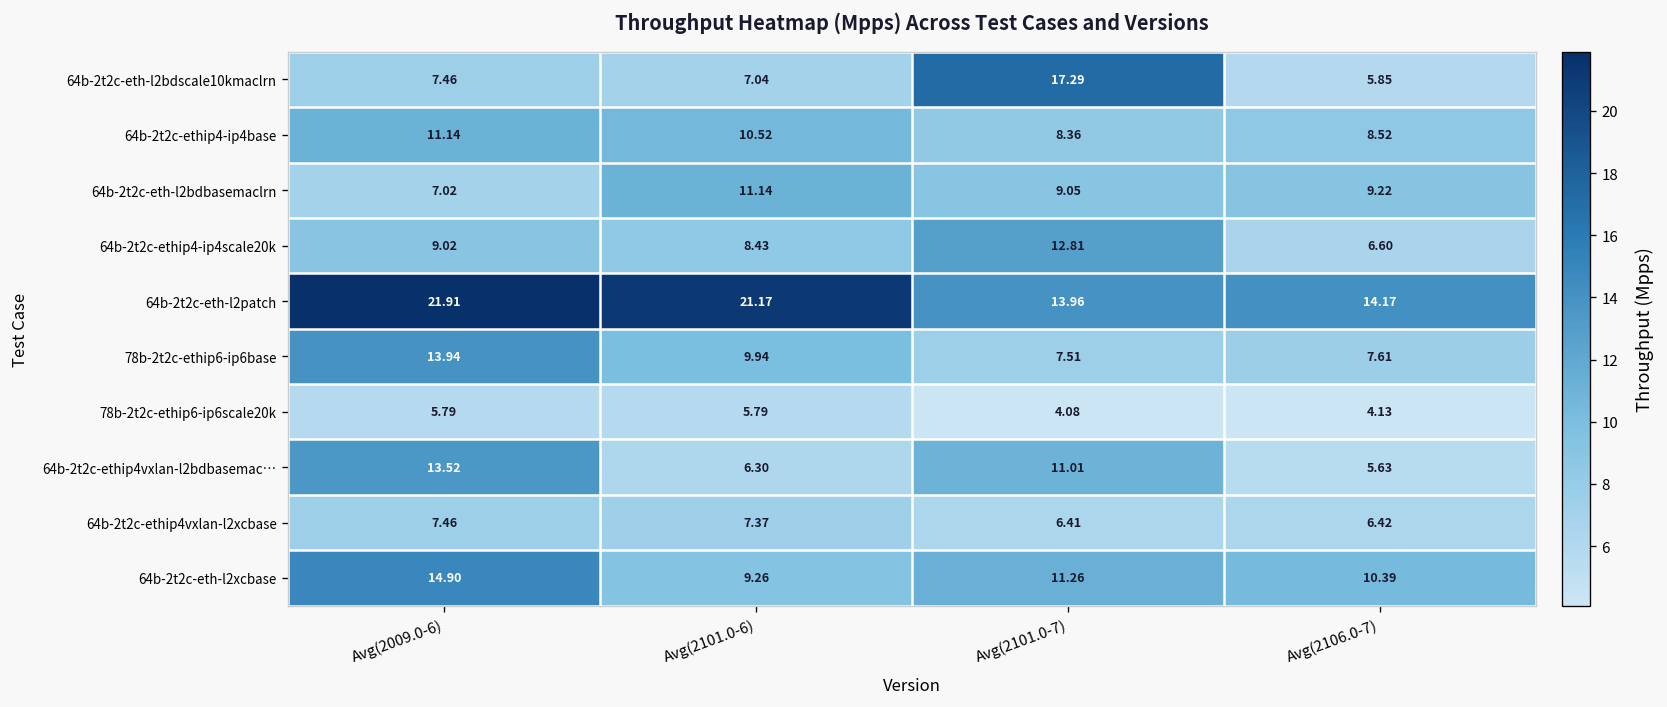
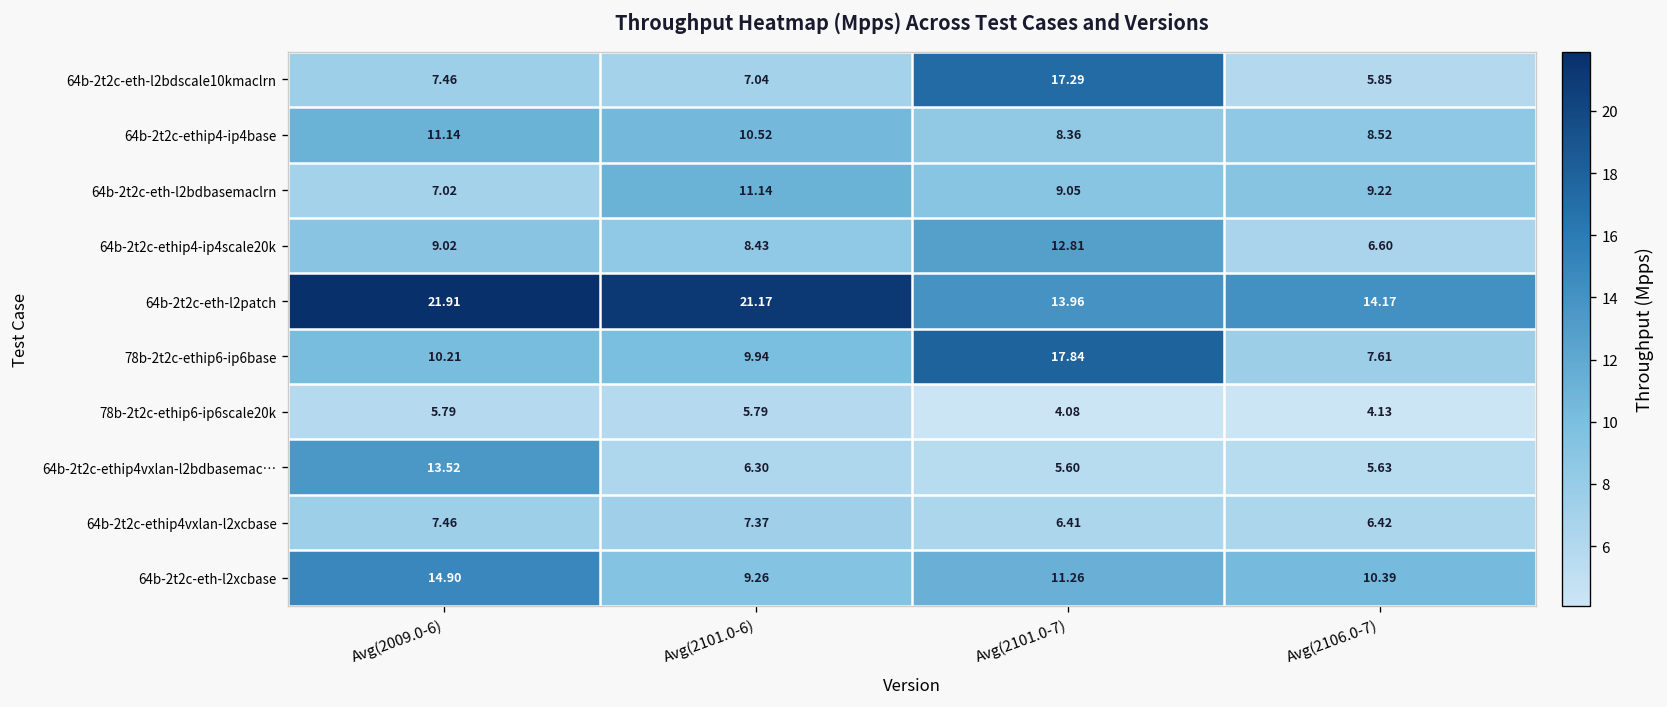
78b-2t2c-ethip6-ip6base, Avg(2009.0-6): 13.94 -> 10.21
78b-2t2c-ethip6-ip6base, Avg(2101.0-7): 7.51 -> 17.84
64b-2t2c-ethip4vxlan-l2bdbasemac…, Avg(2101.0-7): 11.01 -> 5.60
